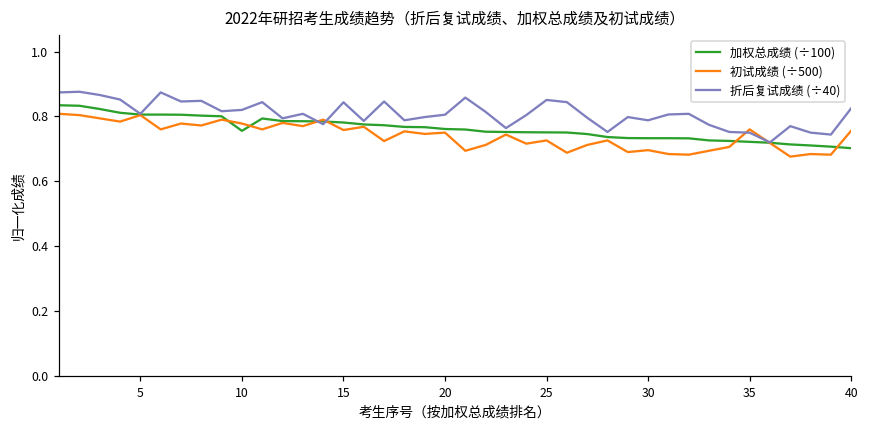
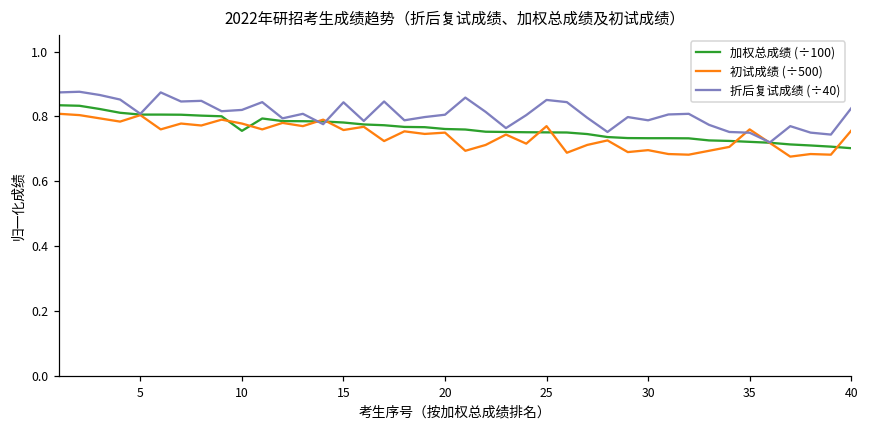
初试成绩 (÷500), 25: 0.73 -> 0.77
